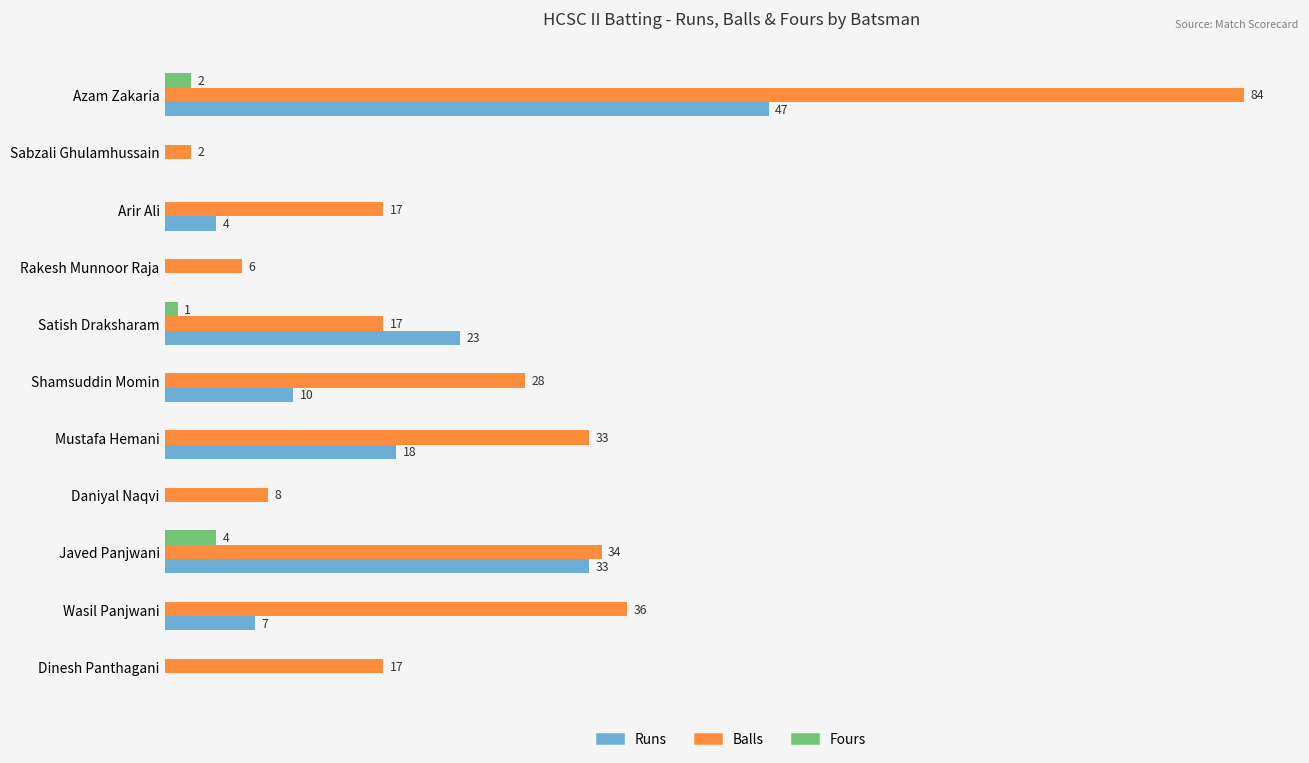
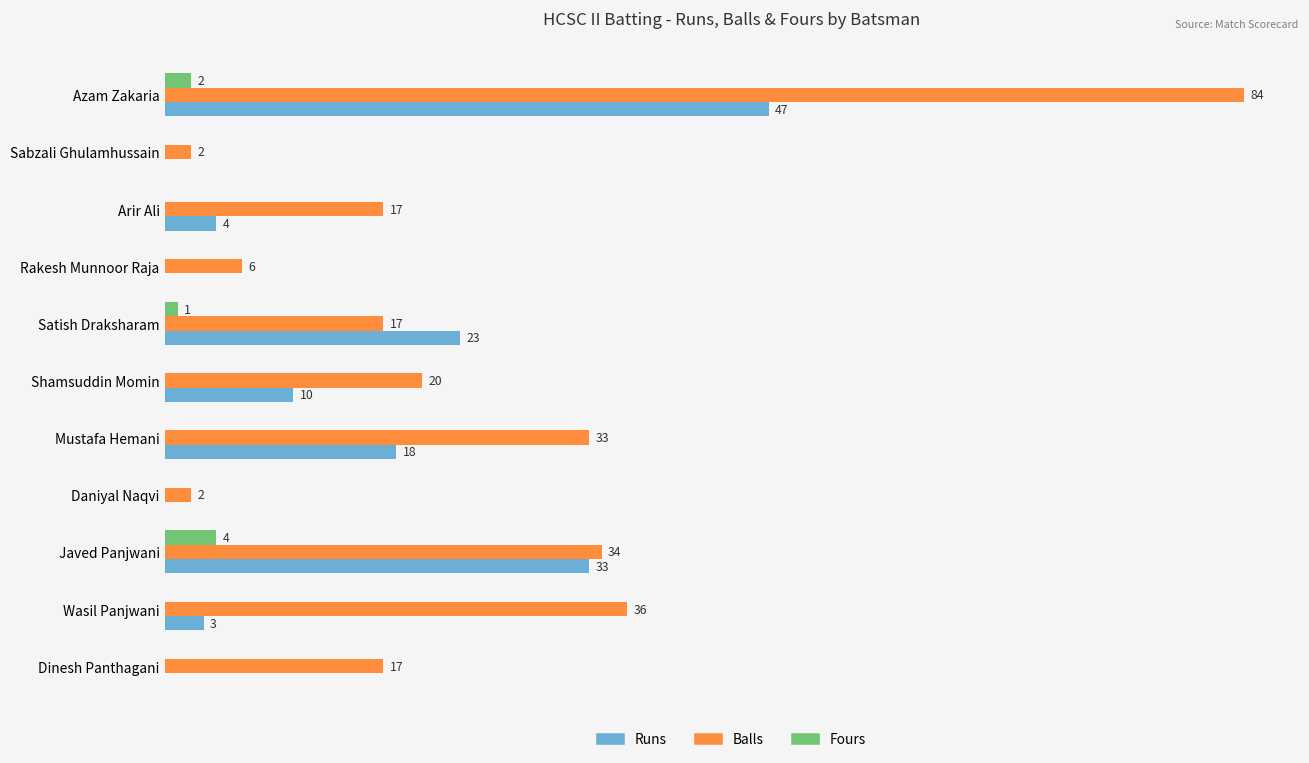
Balls, Shamsuddin Momin: 28 -> 20
Balls, Daniyal Naqvi: 8 -> 2
Runs, Wasil Panjwani: 7 -> 3
